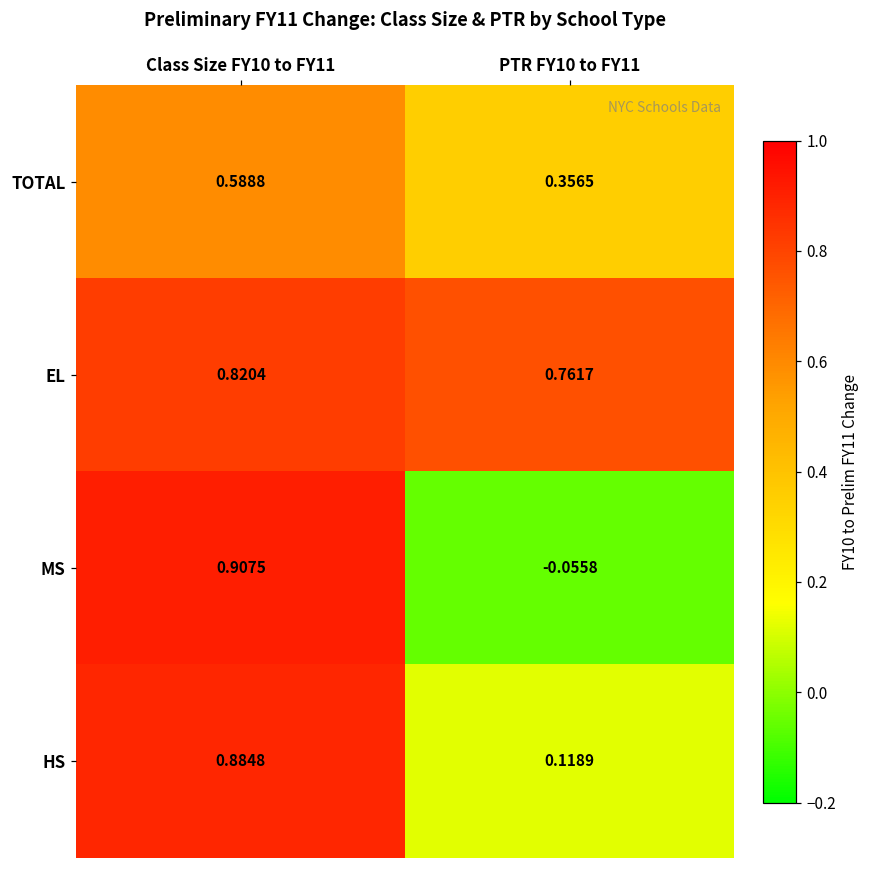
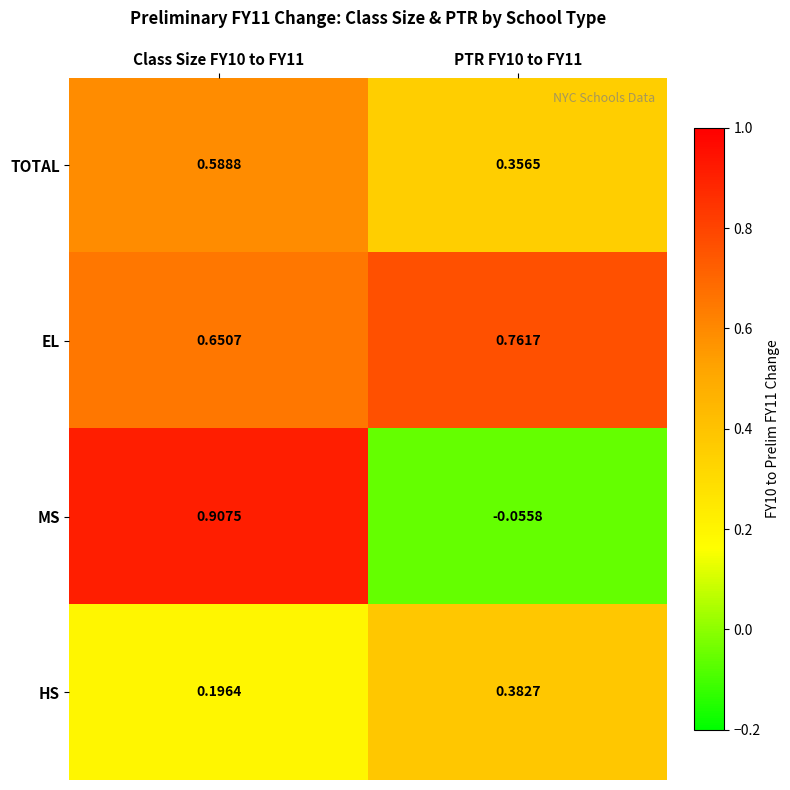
EL, Class Size FY10 to FY11: 0.8204 -> 0.6507
HS, Class Size FY10 to FY11: 0.8848 -> 0.1964
HS, PTR FY10 to FY11: 0.1189 -> 0.3827
